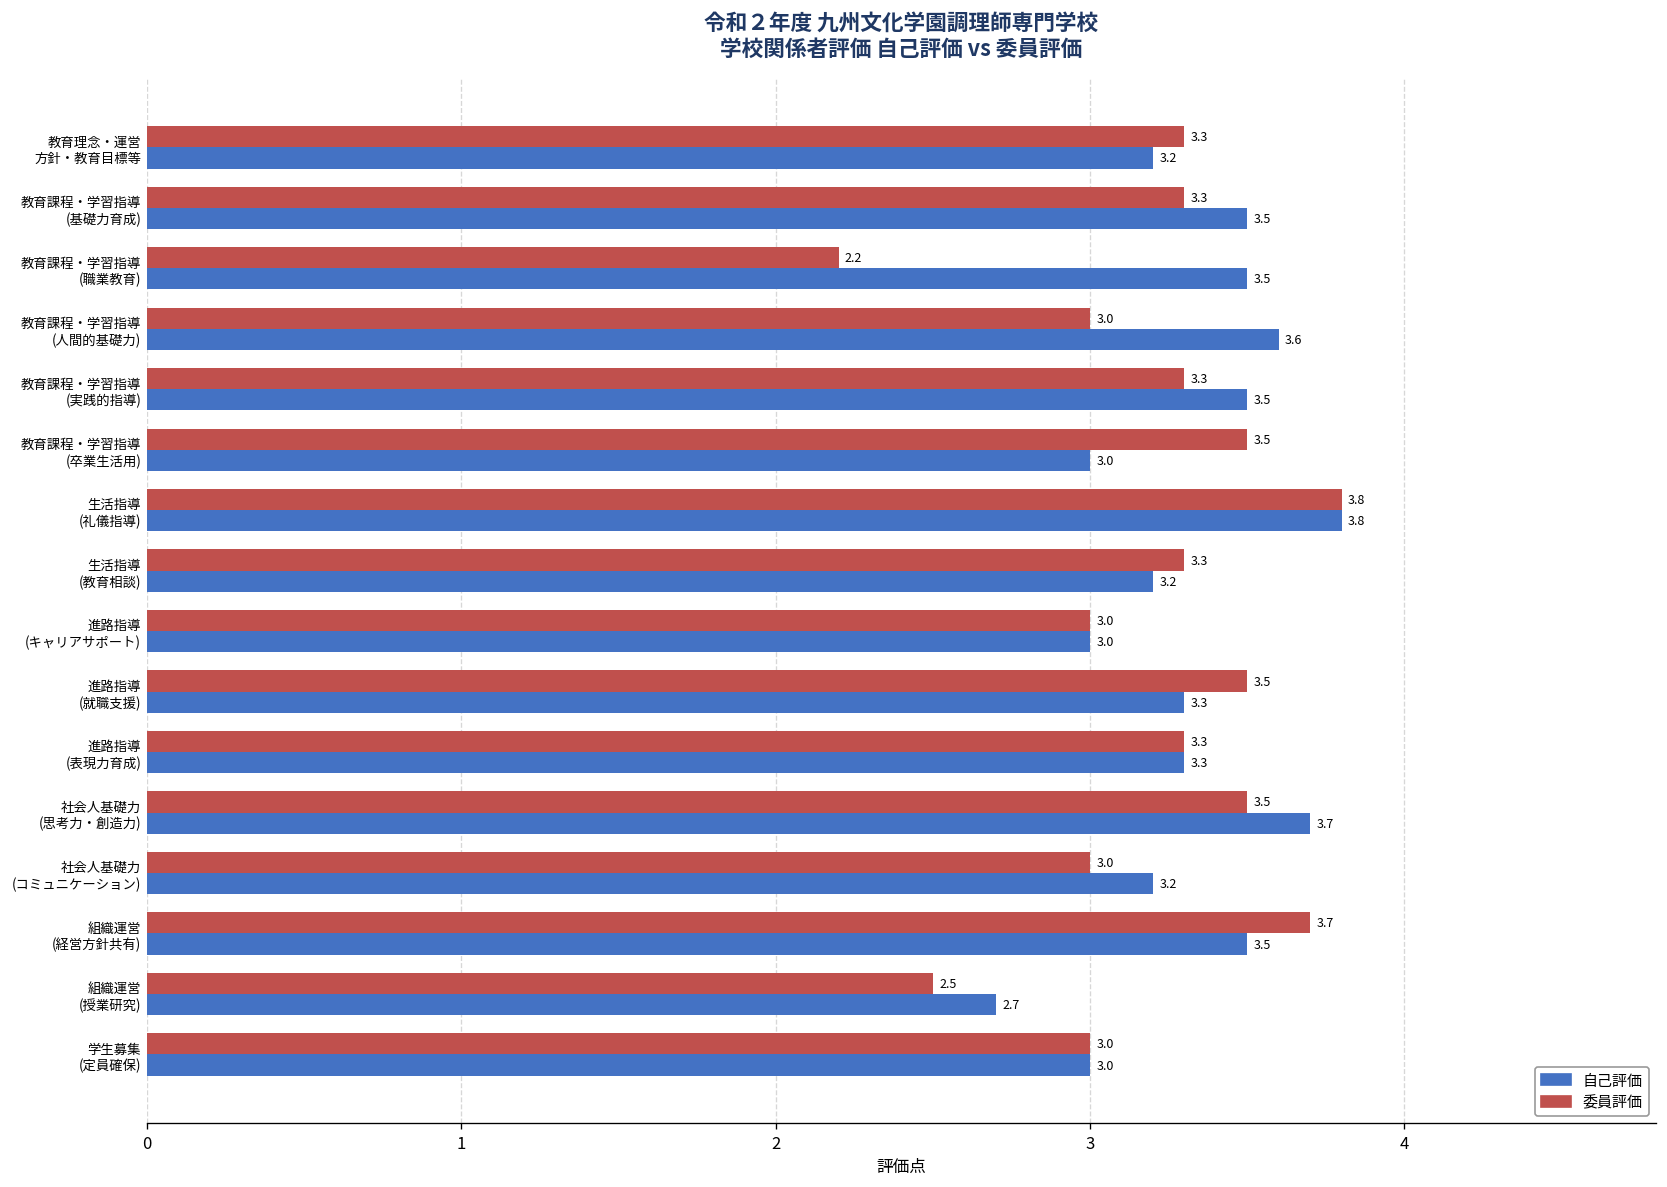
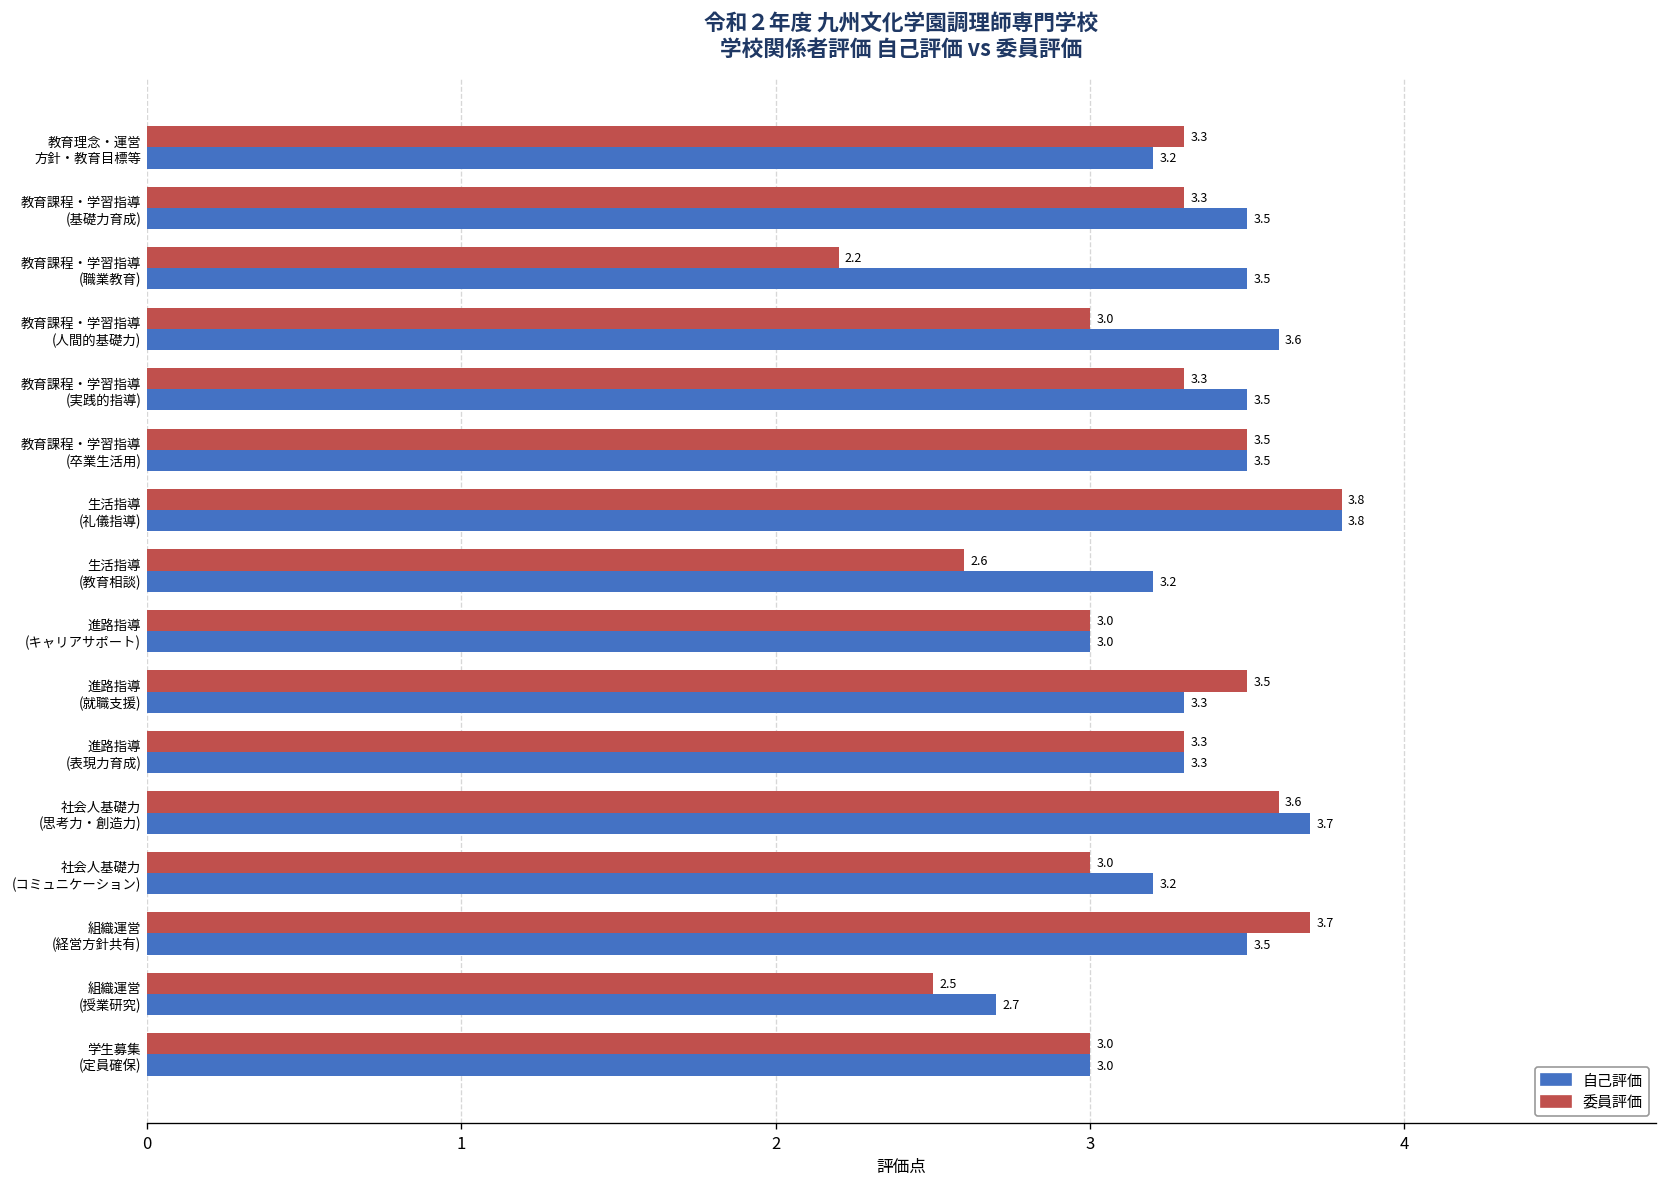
自己評価, 教育課程・学習指導 (卒業生活用): 3.0 -> 3.5
委員評価, 生活指導 (教育相談): 3.3 -> 2.6
委員評価, 社会人基礎力 (思考力・創造力): 3.5 -> 3.6
